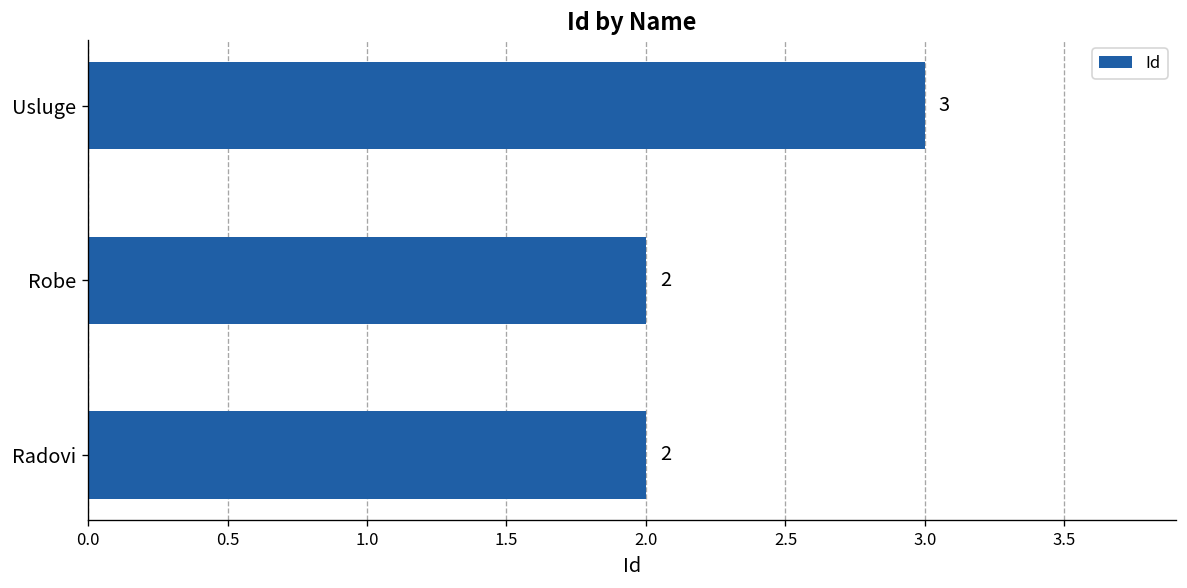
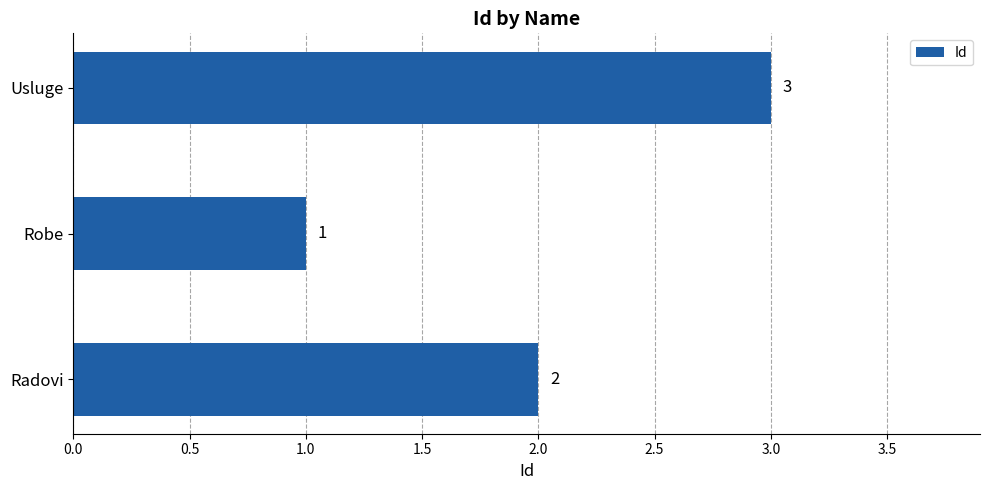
Robe: 2 -> 1
